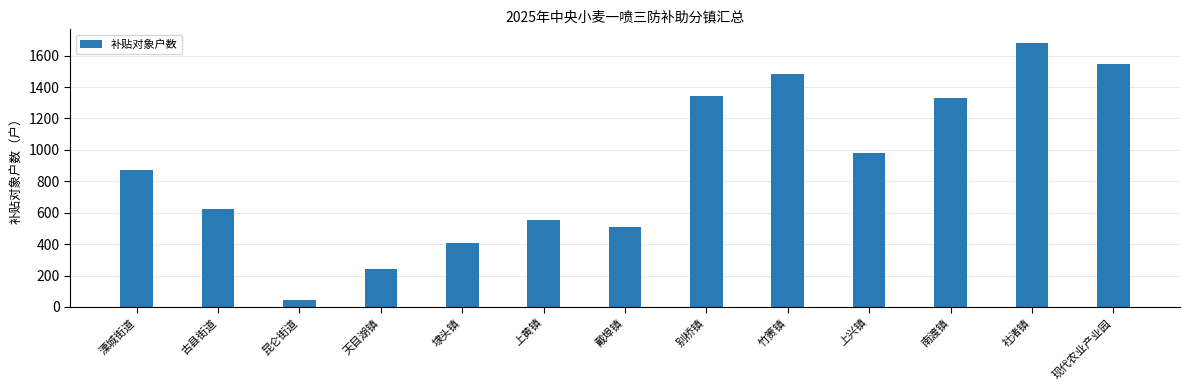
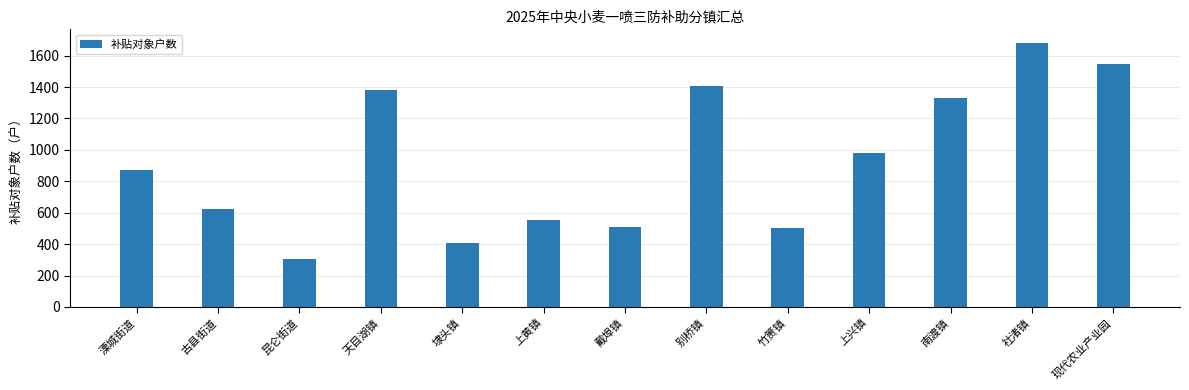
昆仑街道: 50 -> 310
天目湖镇: 240 -> 1380
别桥镇: 1340 -> 1410
竹箦镇: 1480 -> 500
